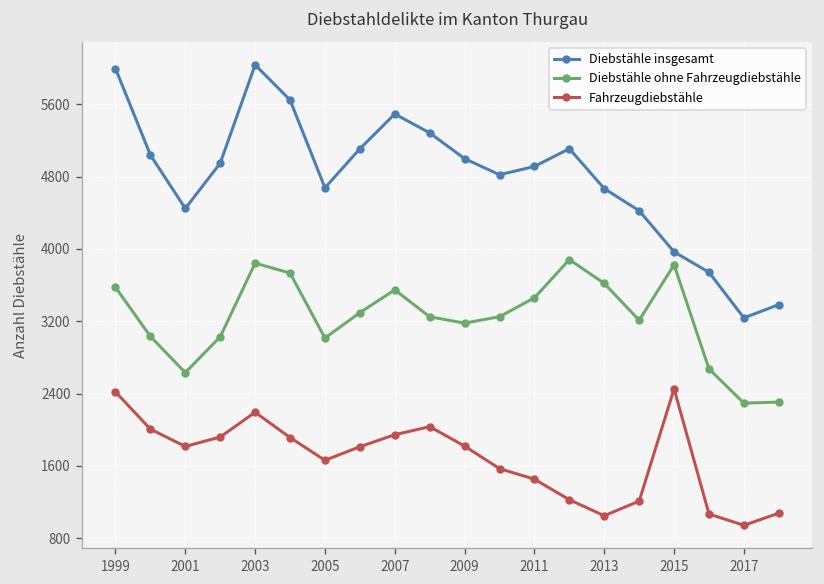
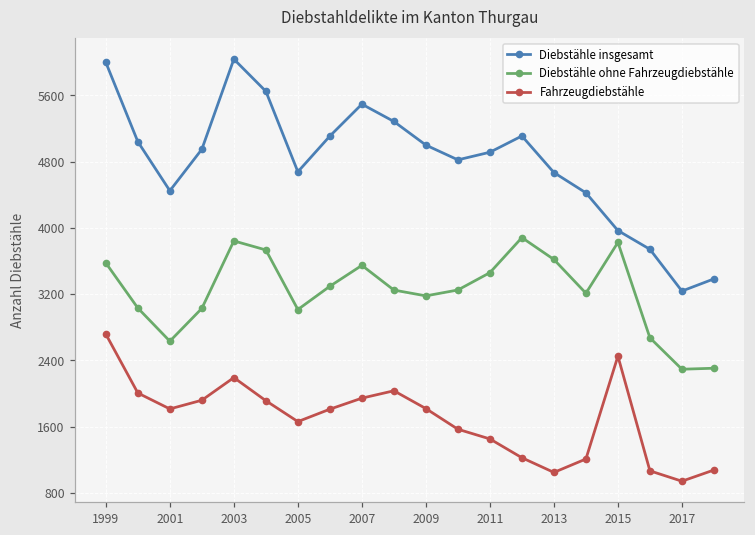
Fahrzeugdiebstähle, 1999: 2400 -> 2700
